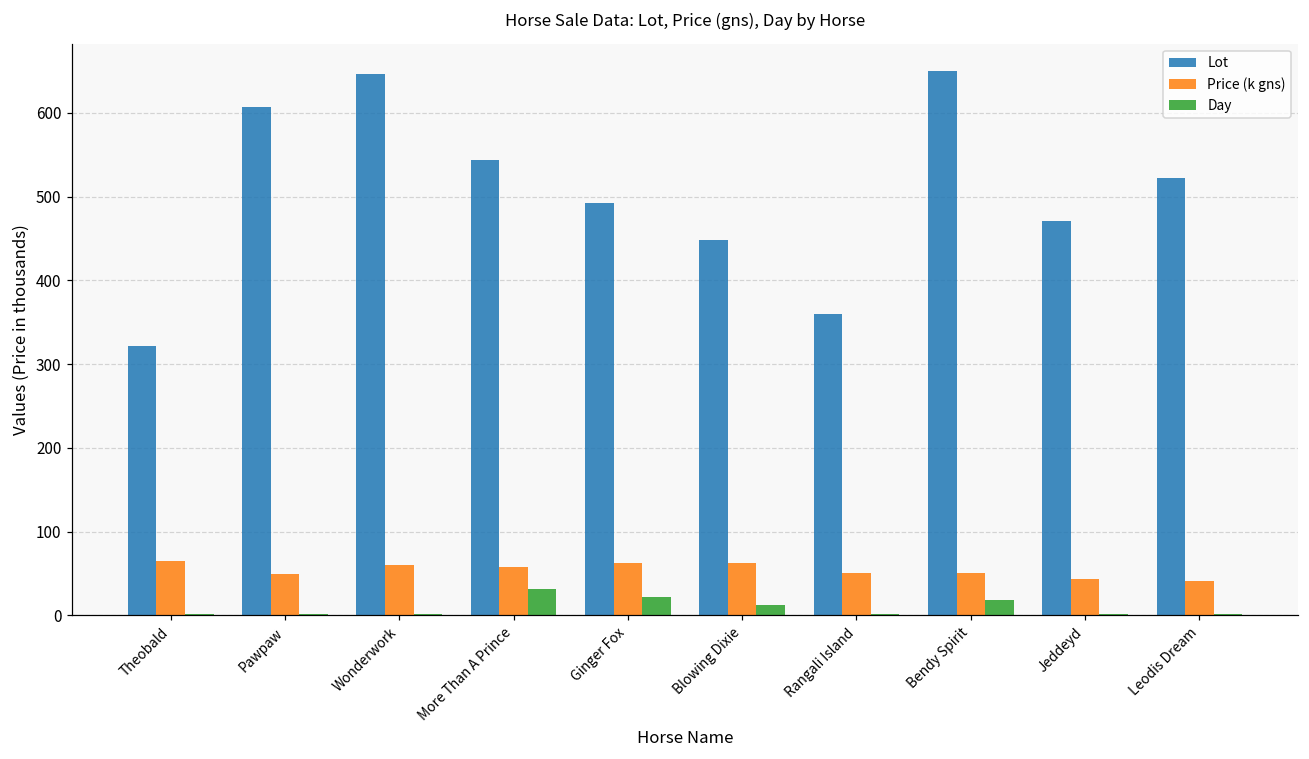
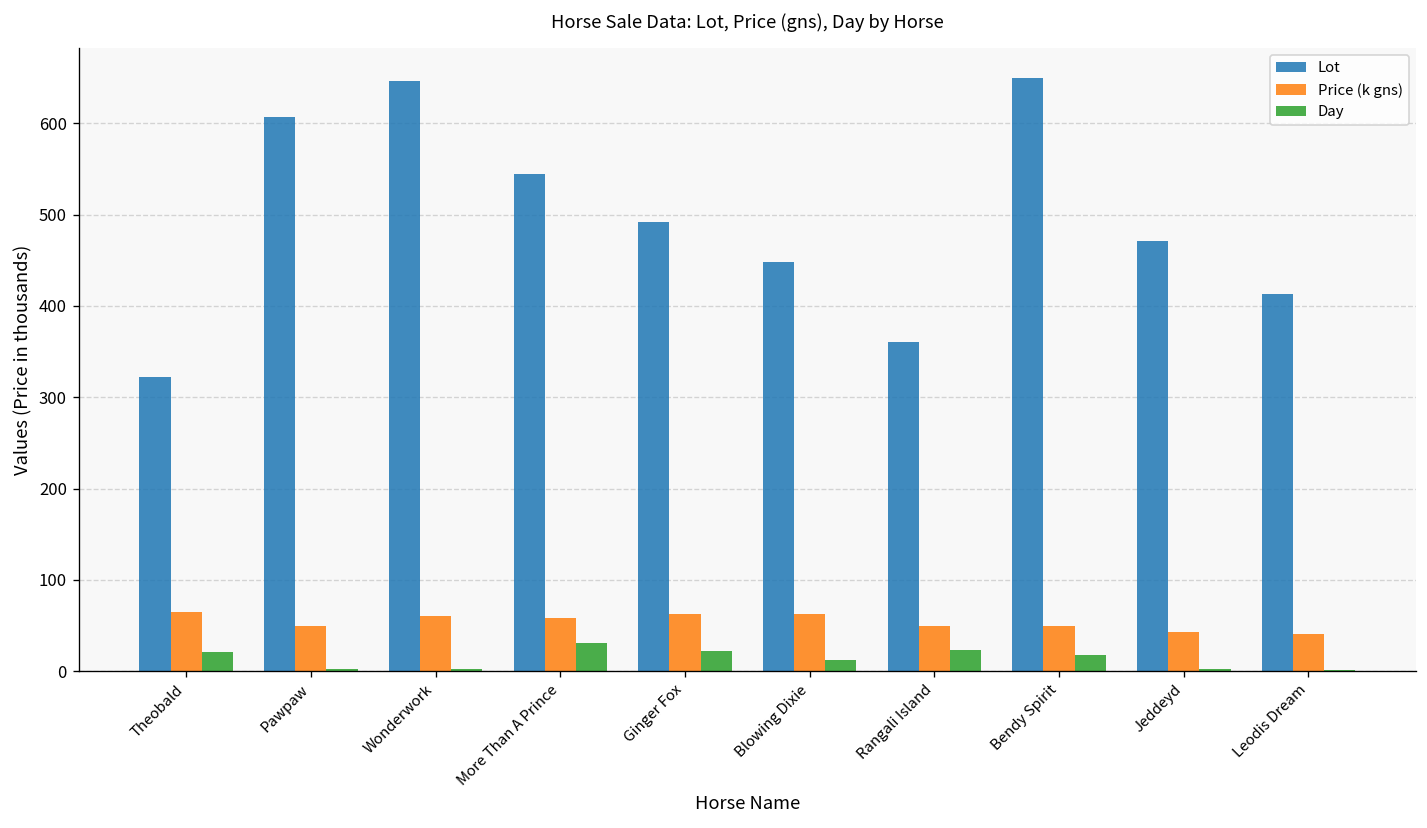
Day, Theobald: 0 -> 20
Day, Rangali Island: 0 -> 20
Lot, Leodis Dream: 520 -> 410
